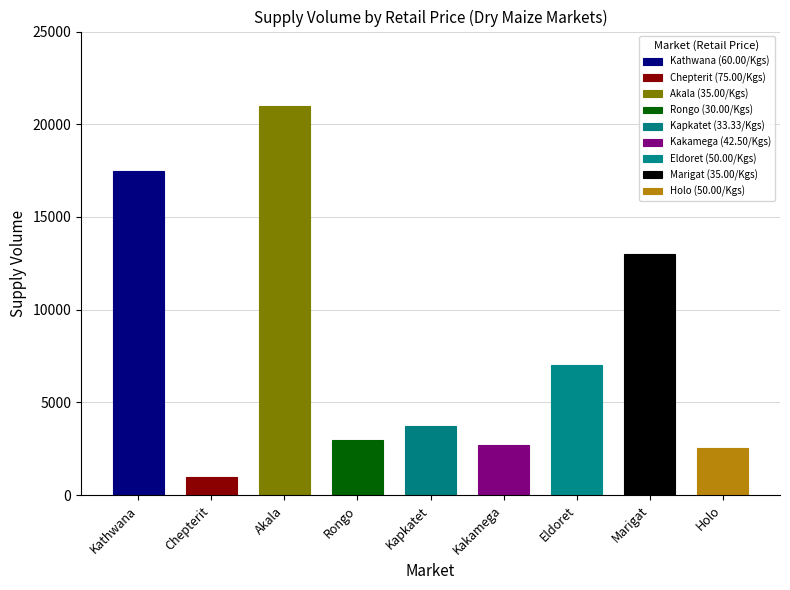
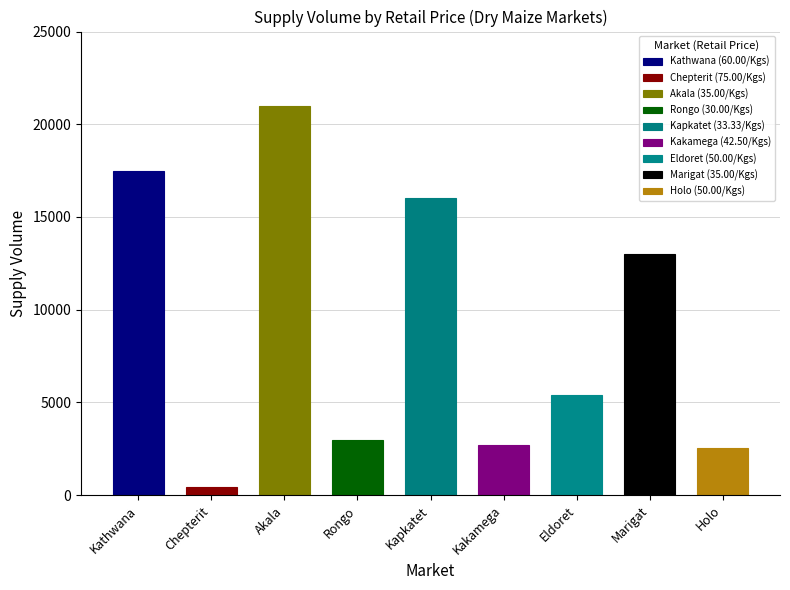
Chepterit: 1000 -> 400
Kapkatet: 3700 -> 16000
Eldoret: 7000 -> 5400
